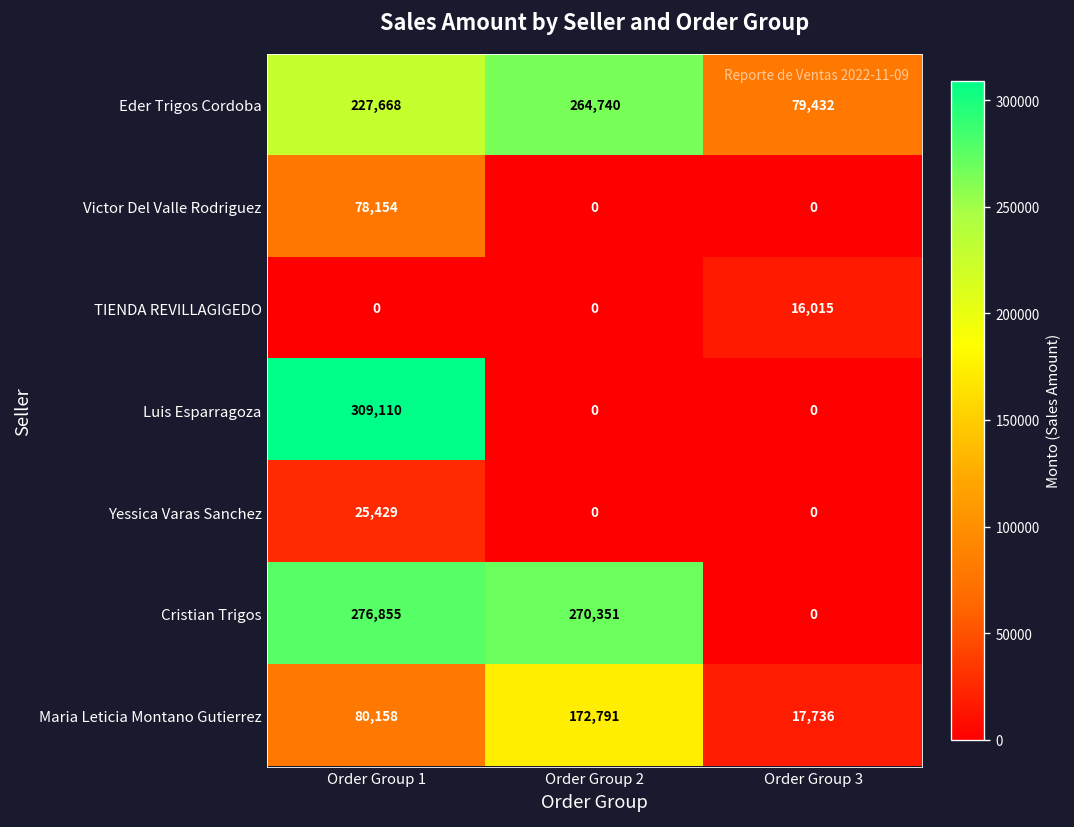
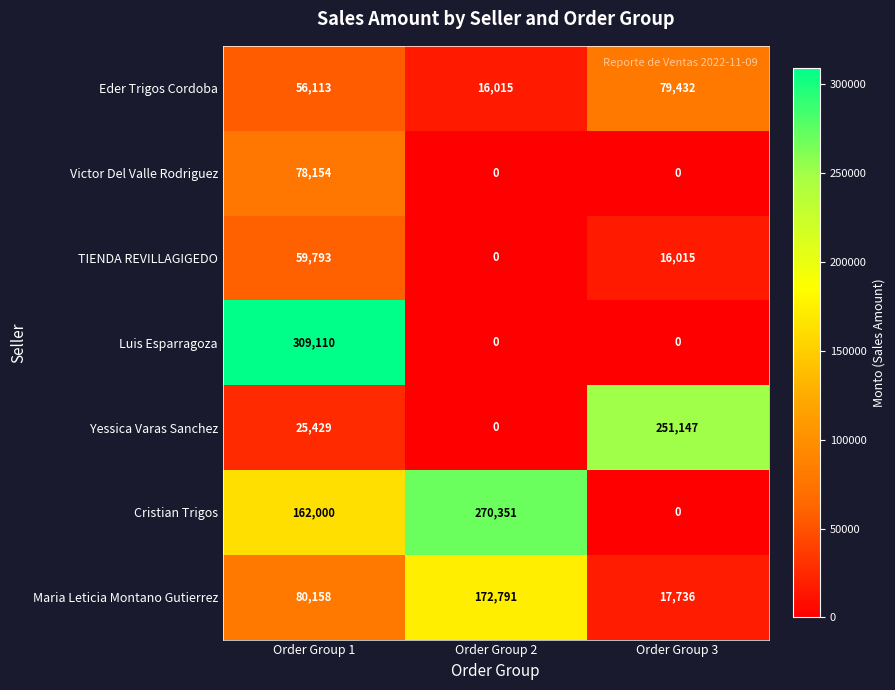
Eder Trigos Cordoba, Order Group 1: 227,668 -> 56,113
Eder Trigos Cordoba, Order Group 2: 264,740 -> 16,015
TIENDA REVILLAGIGEDO, Order Group 1: 0 -> 59,793
Yessica Varas Sanchez, Order Group 3: 0 -> 251,147
Cristian Trigos, Order Group 1: 276,855 -> 162,000
